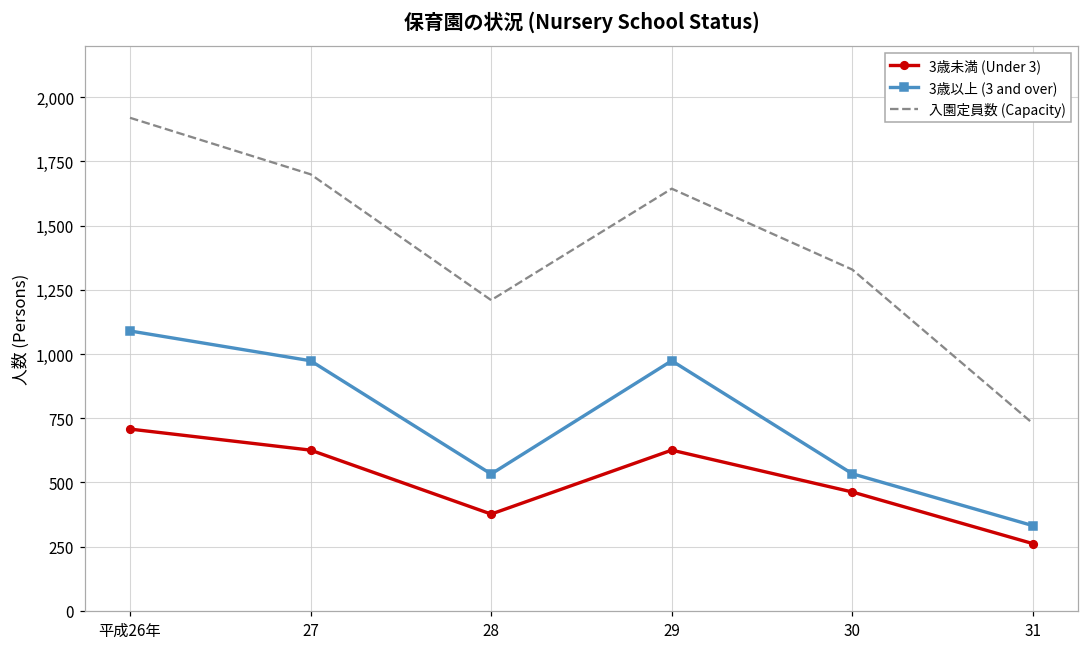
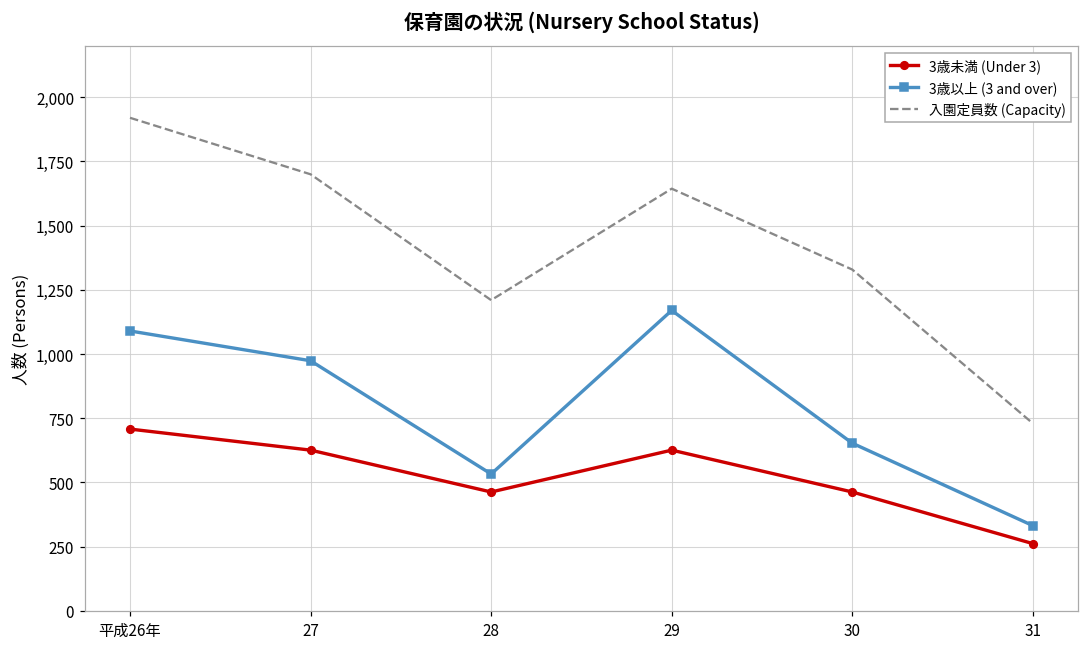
3歳未満 (Under 3), 28: 380 -> 460
3歳以上 (3 and over), 29: 970 -> 1,170
3歳以上 (3 and over), 30: 530 -> 650
